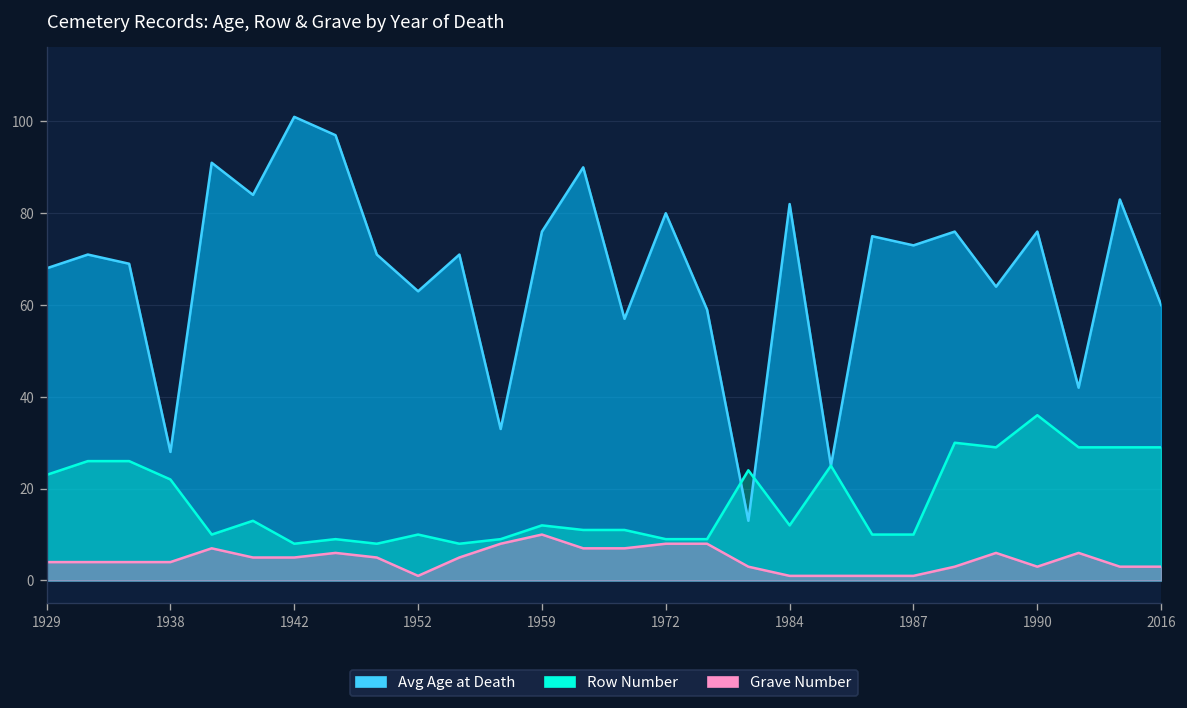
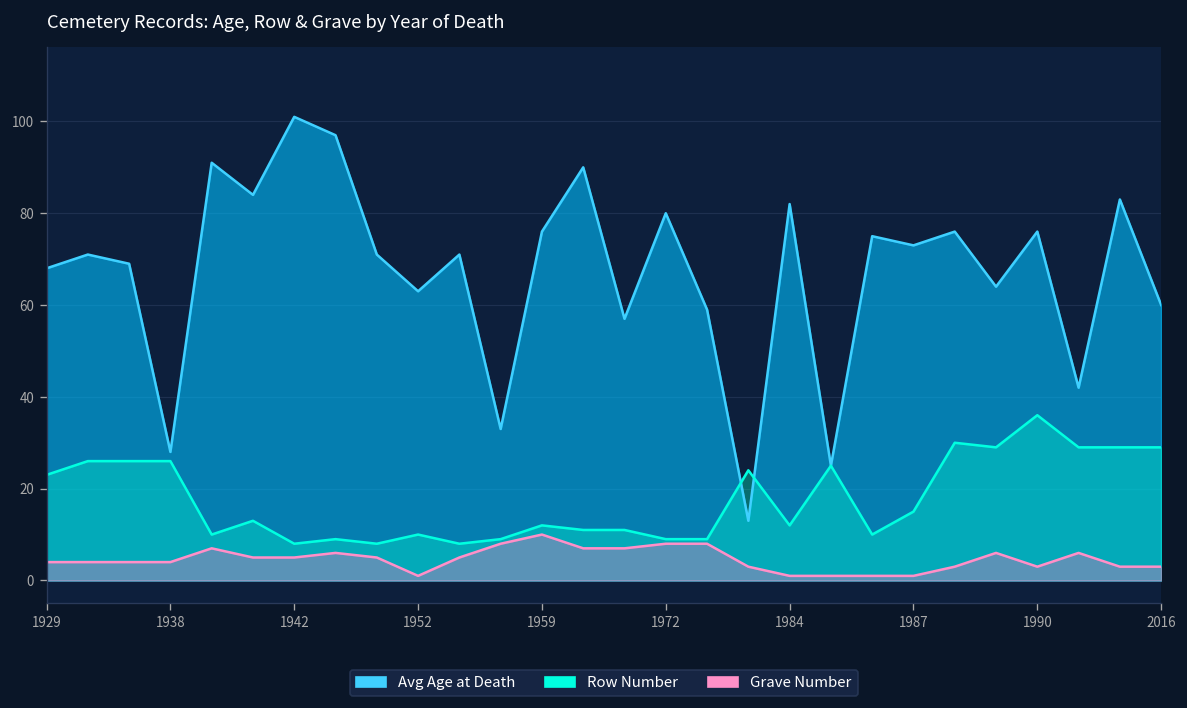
Row Number, 1938: 22 -> 26
Row Number, 1987: 10 -> 15
